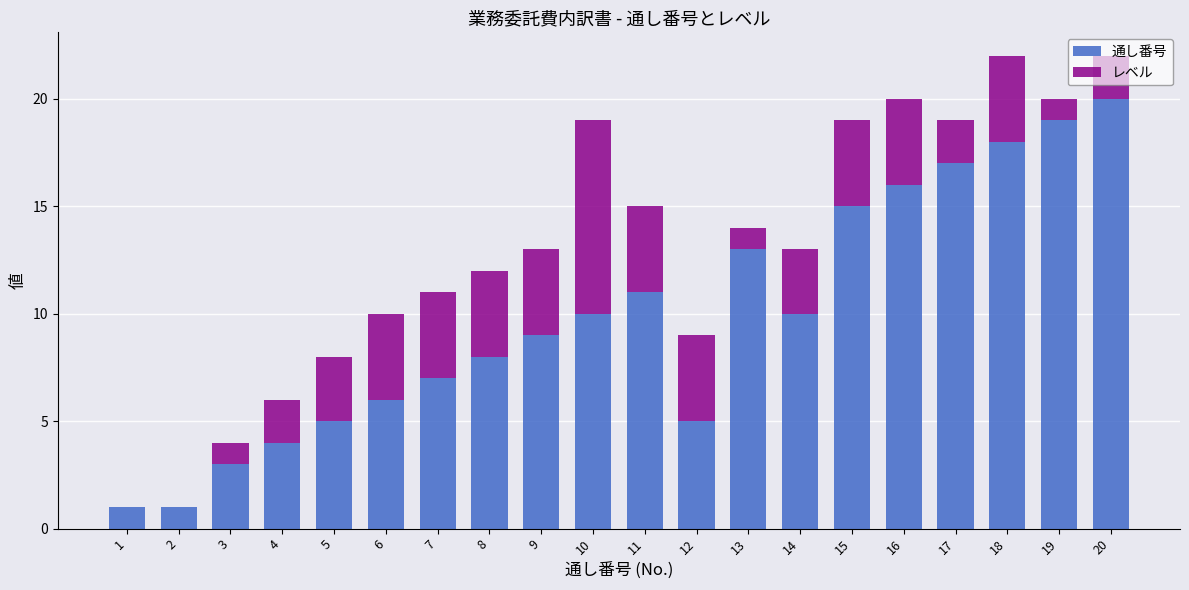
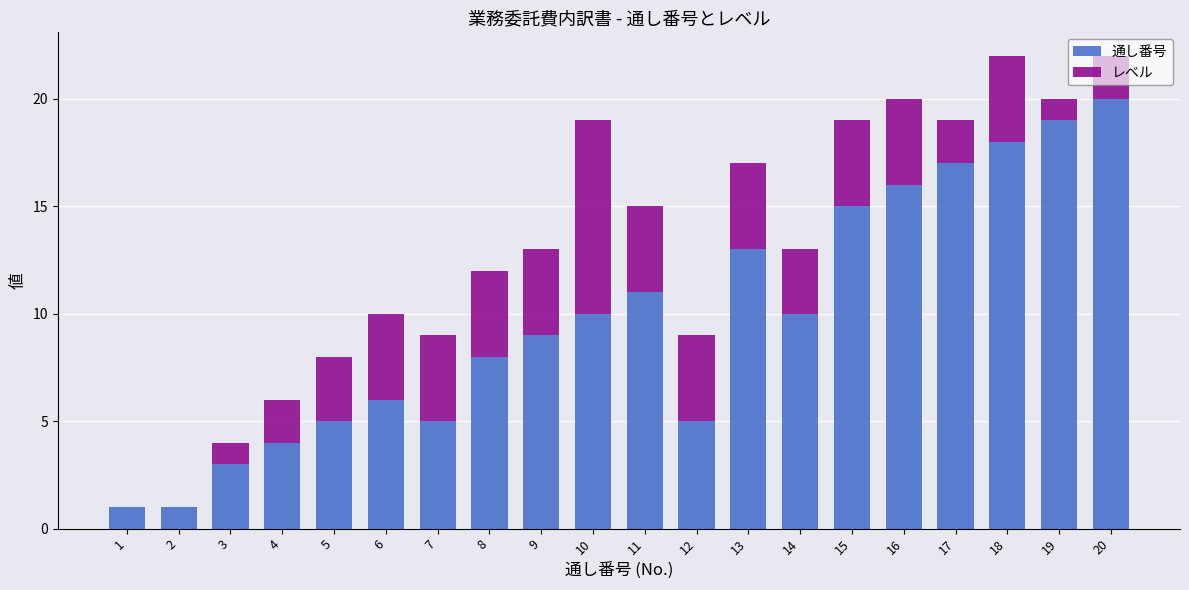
通し番号, 7: 7 -> 5
レベル, 13: 1 -> 4
